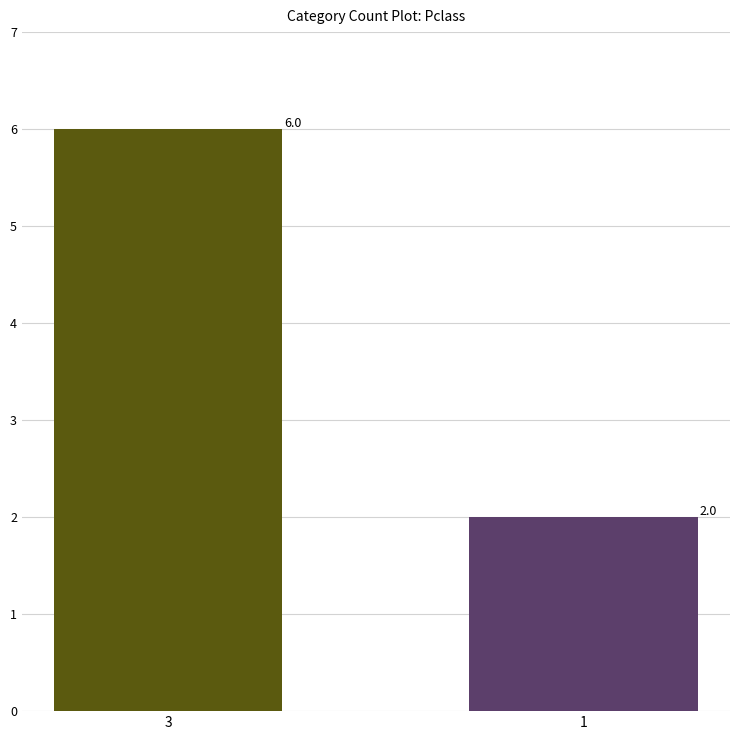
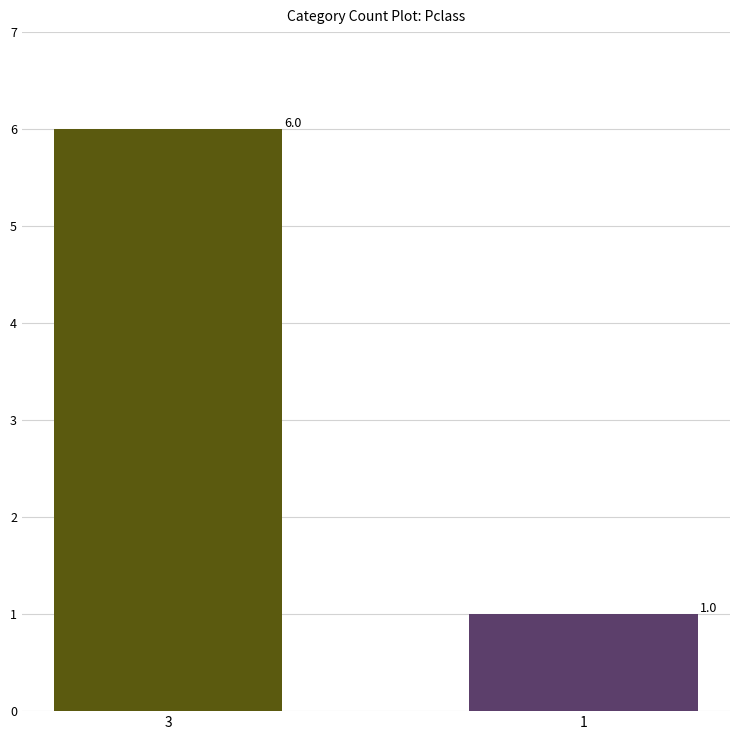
1: 2.0 -> 1.0
